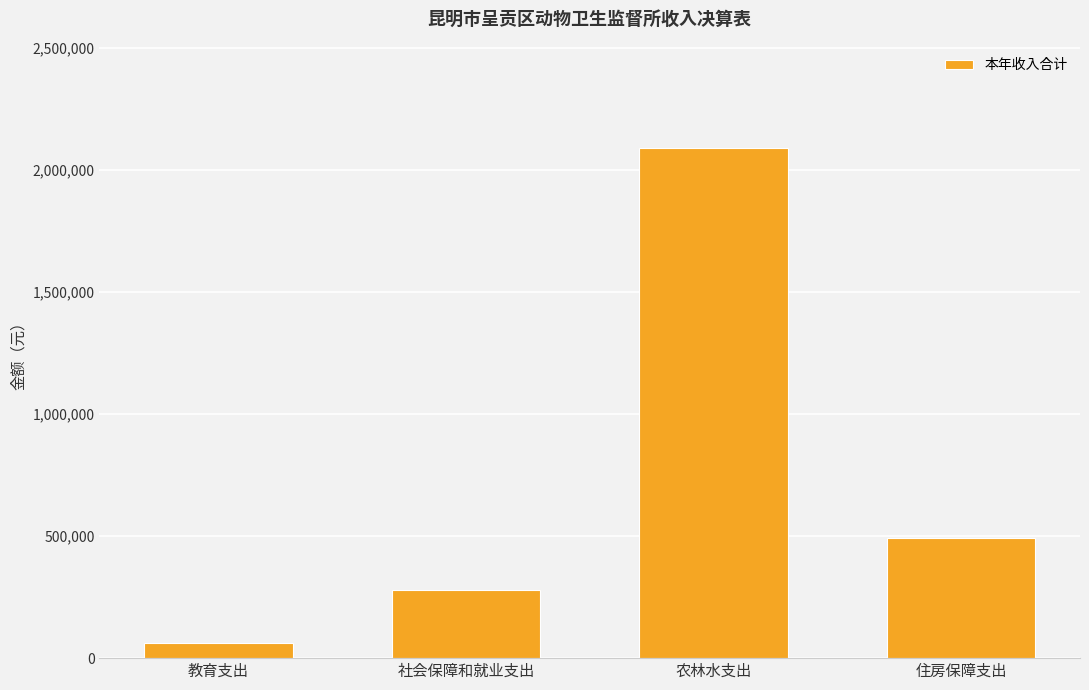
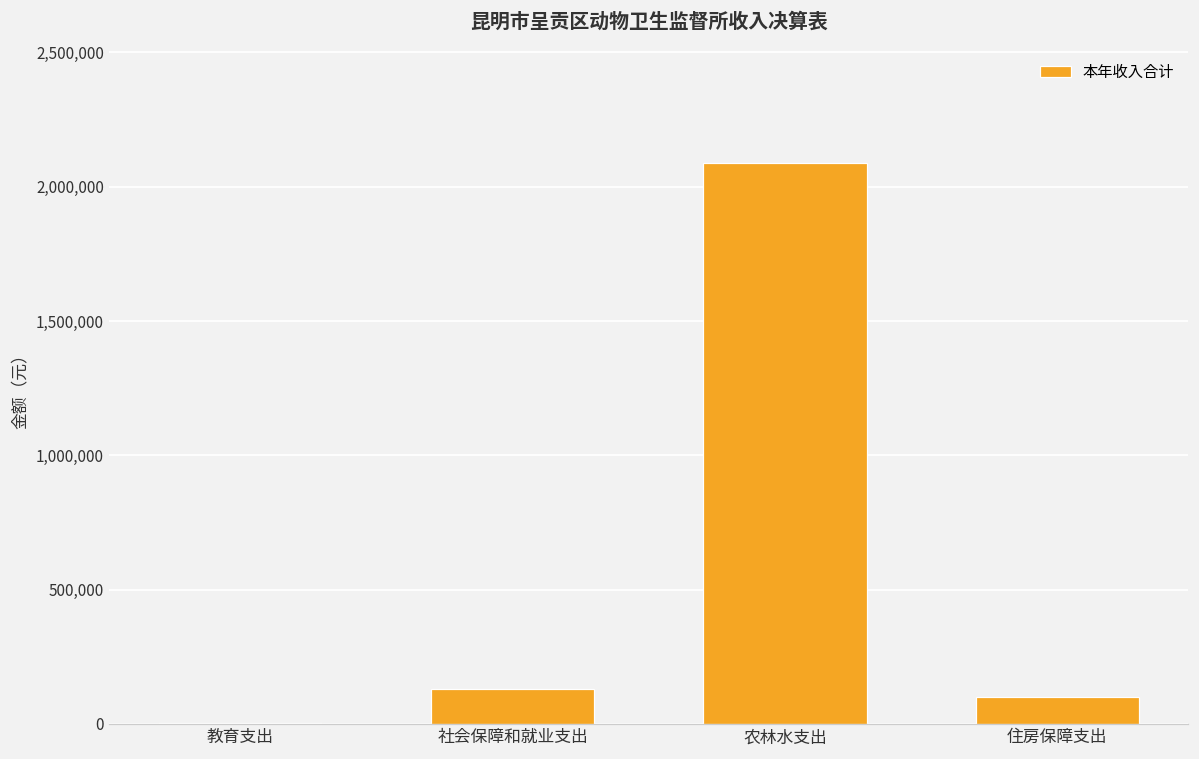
教育支出: 60,000 -> 0
社会保障和就业支出: 280,000 -> 130,000
住房保障支出: 490,000 -> 100,000
